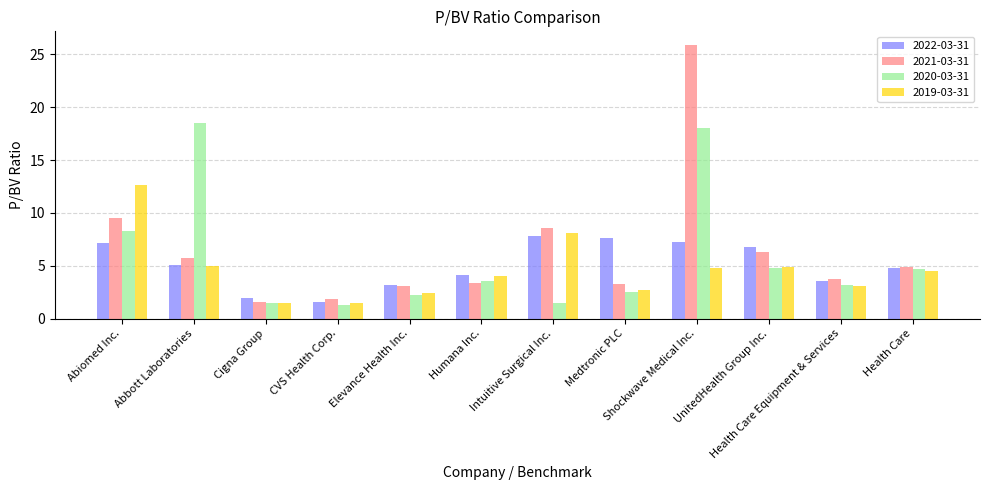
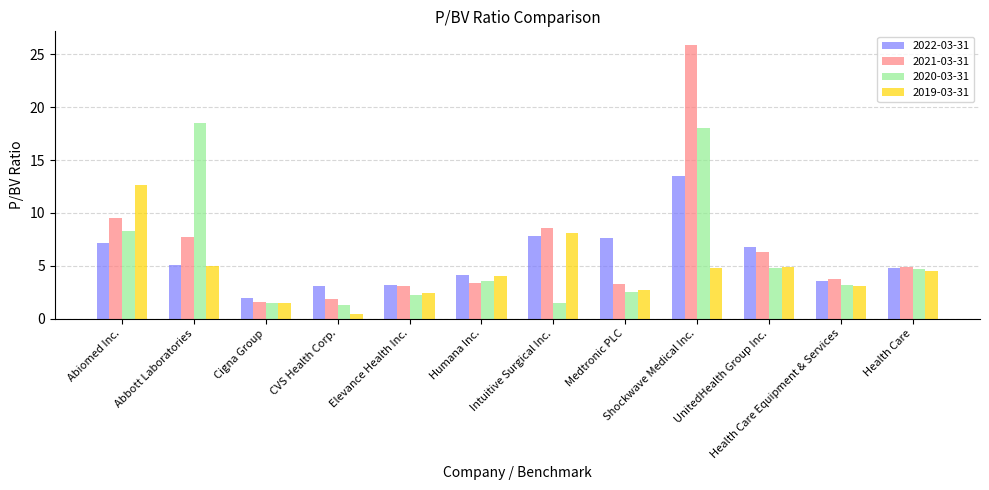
2021-03-31, Abbott Laboratories: 5.8 -> 7.7
2022-03-31, CVS Health Corp.: 1.6 -> 3.0
2019-03-31, CVS Health Corp.: 1.5 -> 0.4
2022-03-31, Shockwave Medical Inc.: 7.3 -> 13.5
